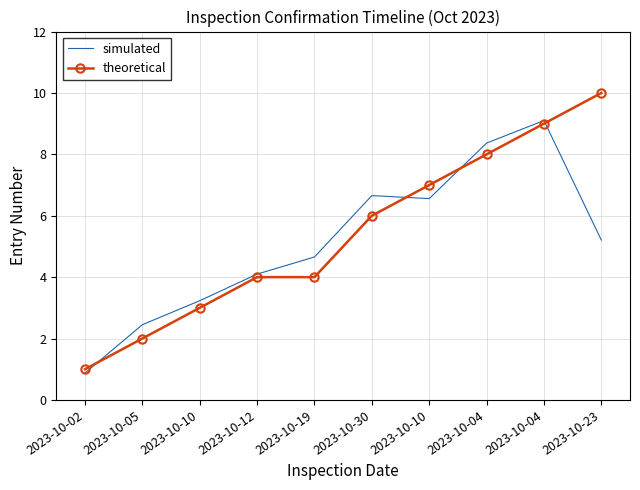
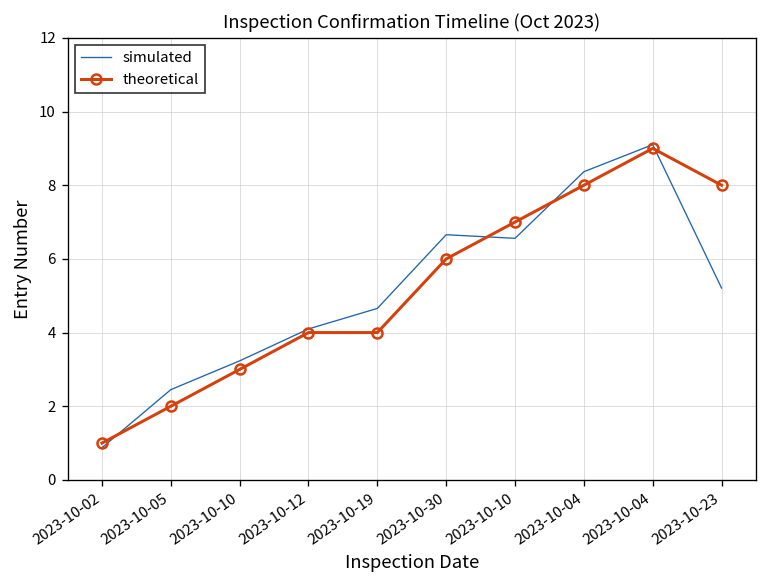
theoretical, 2023-10-23: 10 -> 8
